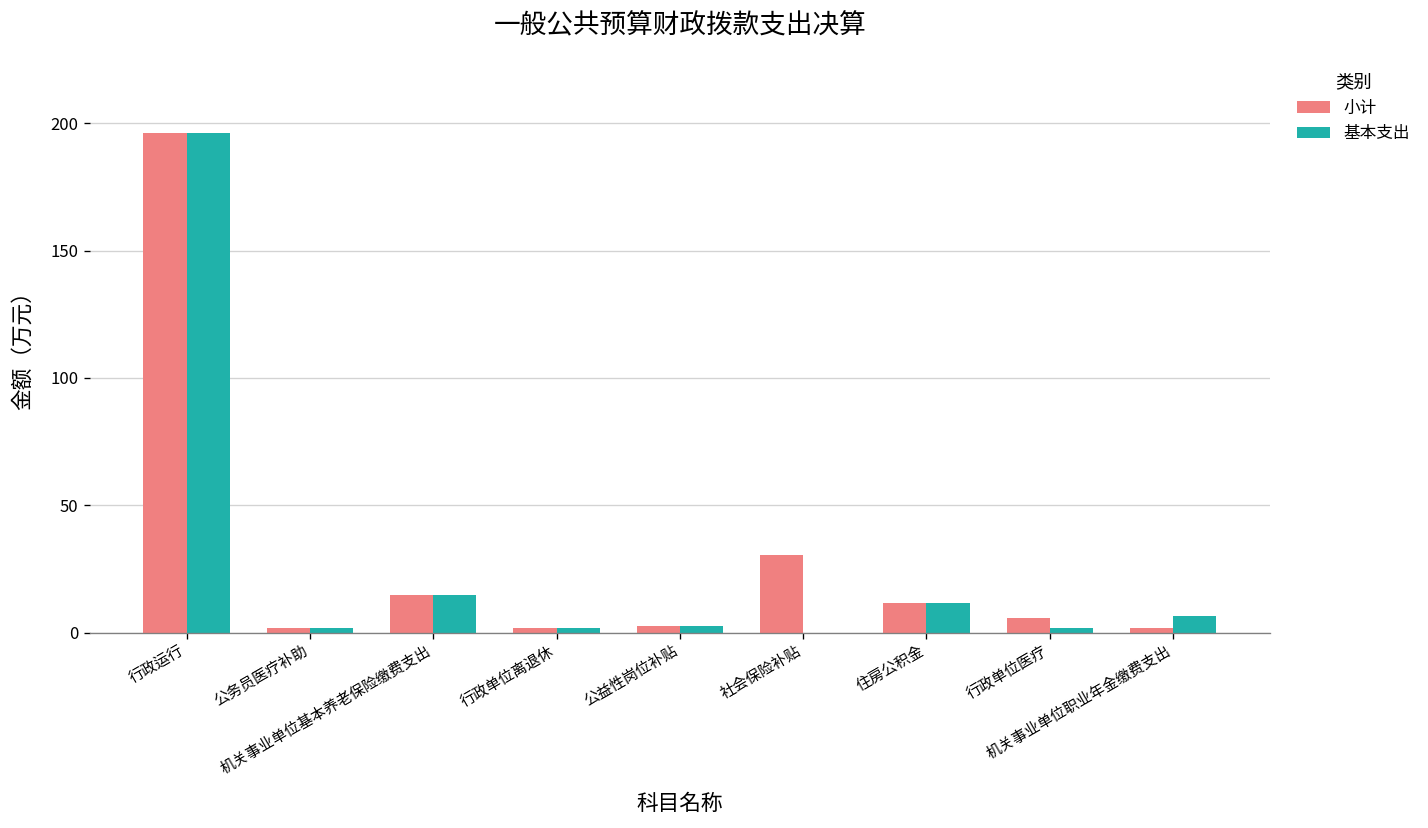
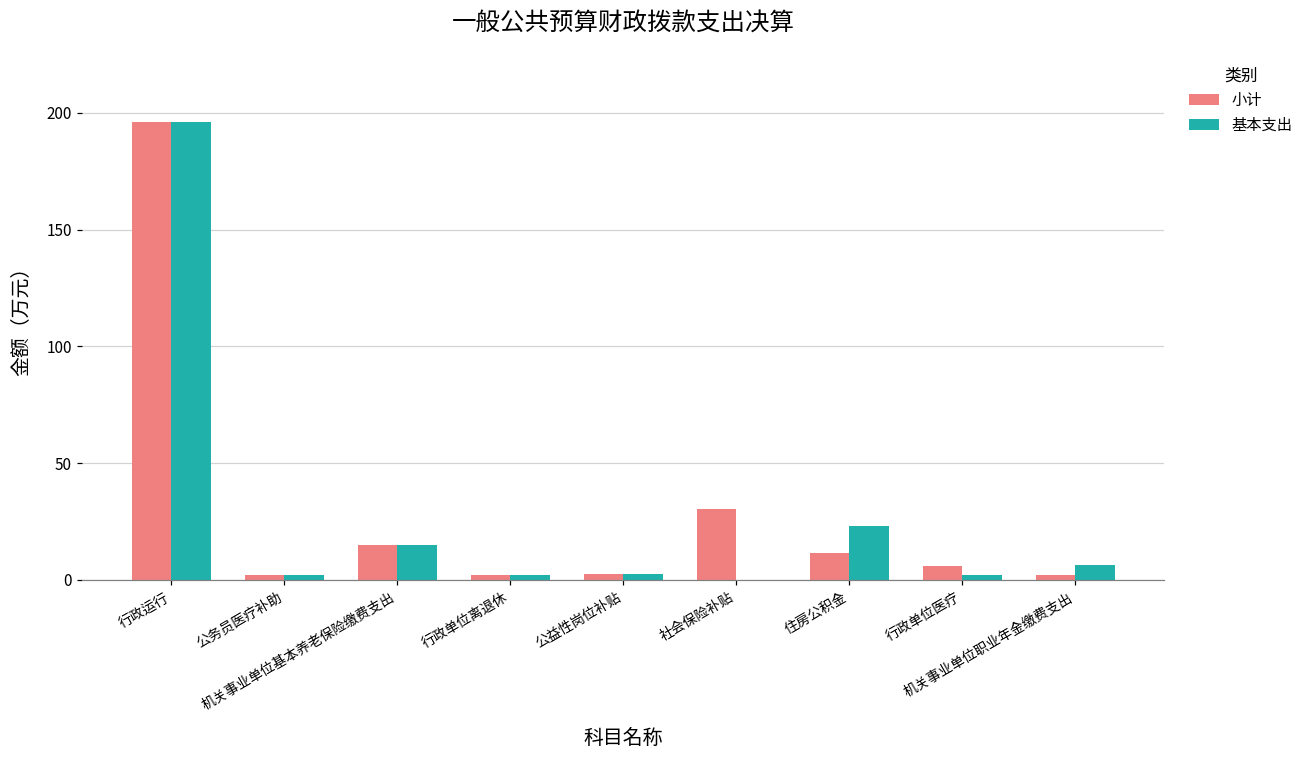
基本支出, 住房公积金: 12 -> 23
